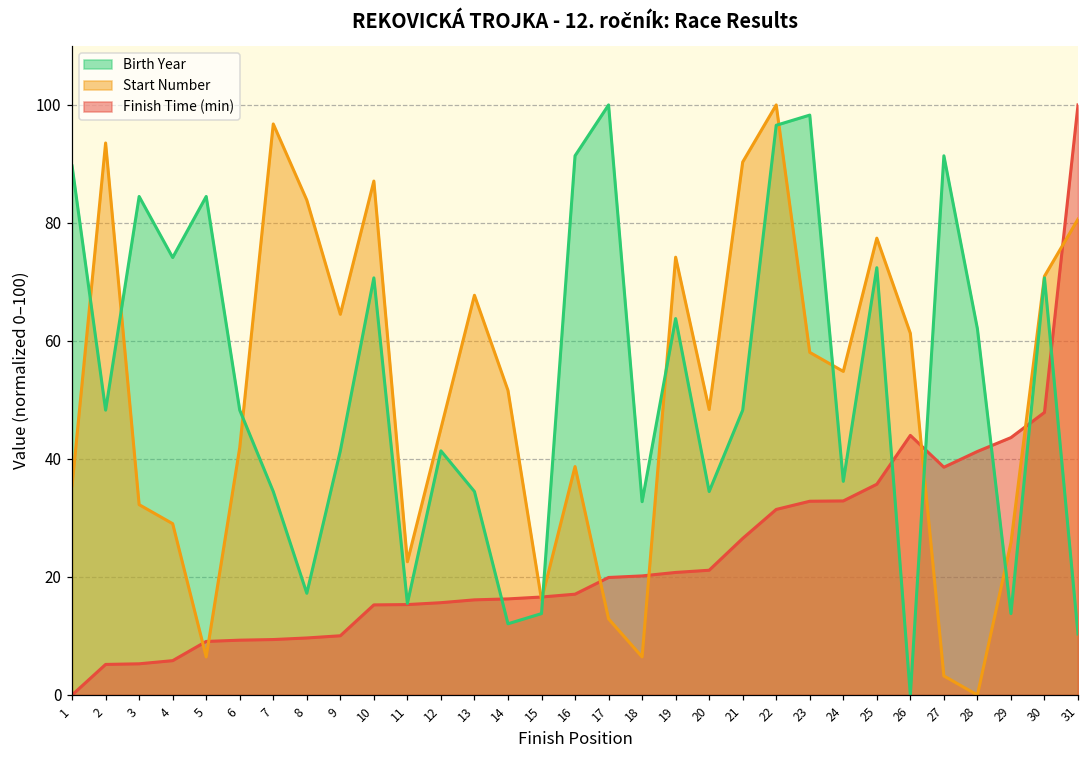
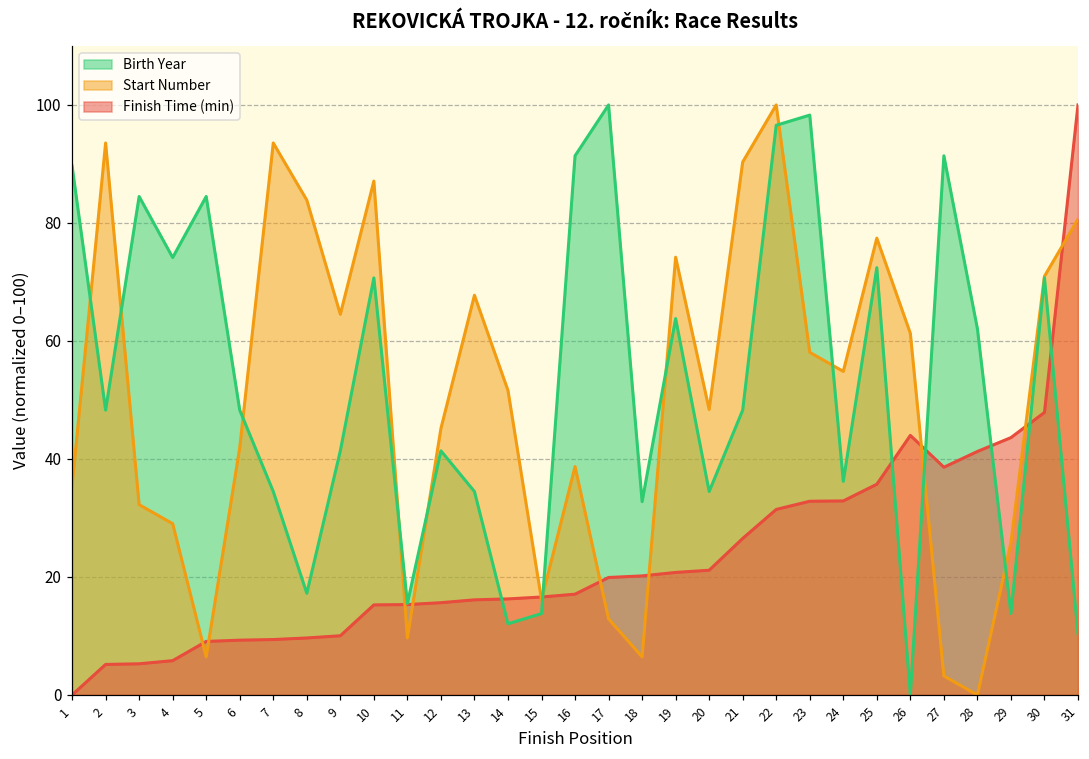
Start Number, 7: 97 -> 94
Start Number, 11: 23 -> 10
